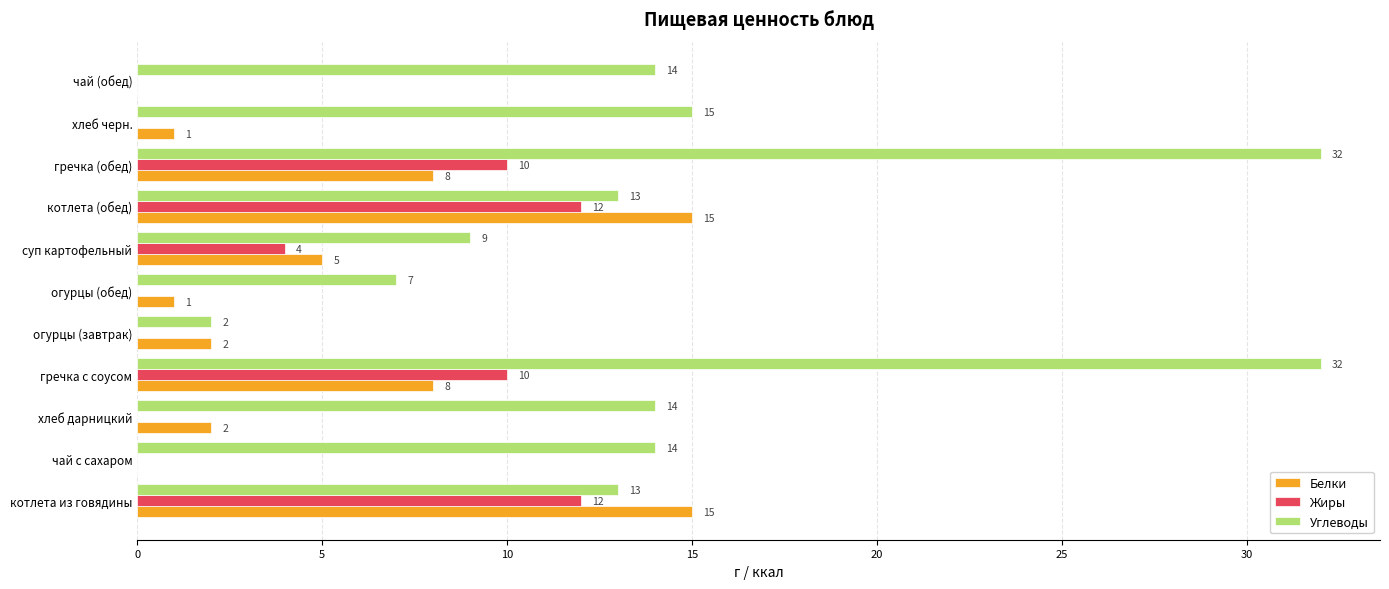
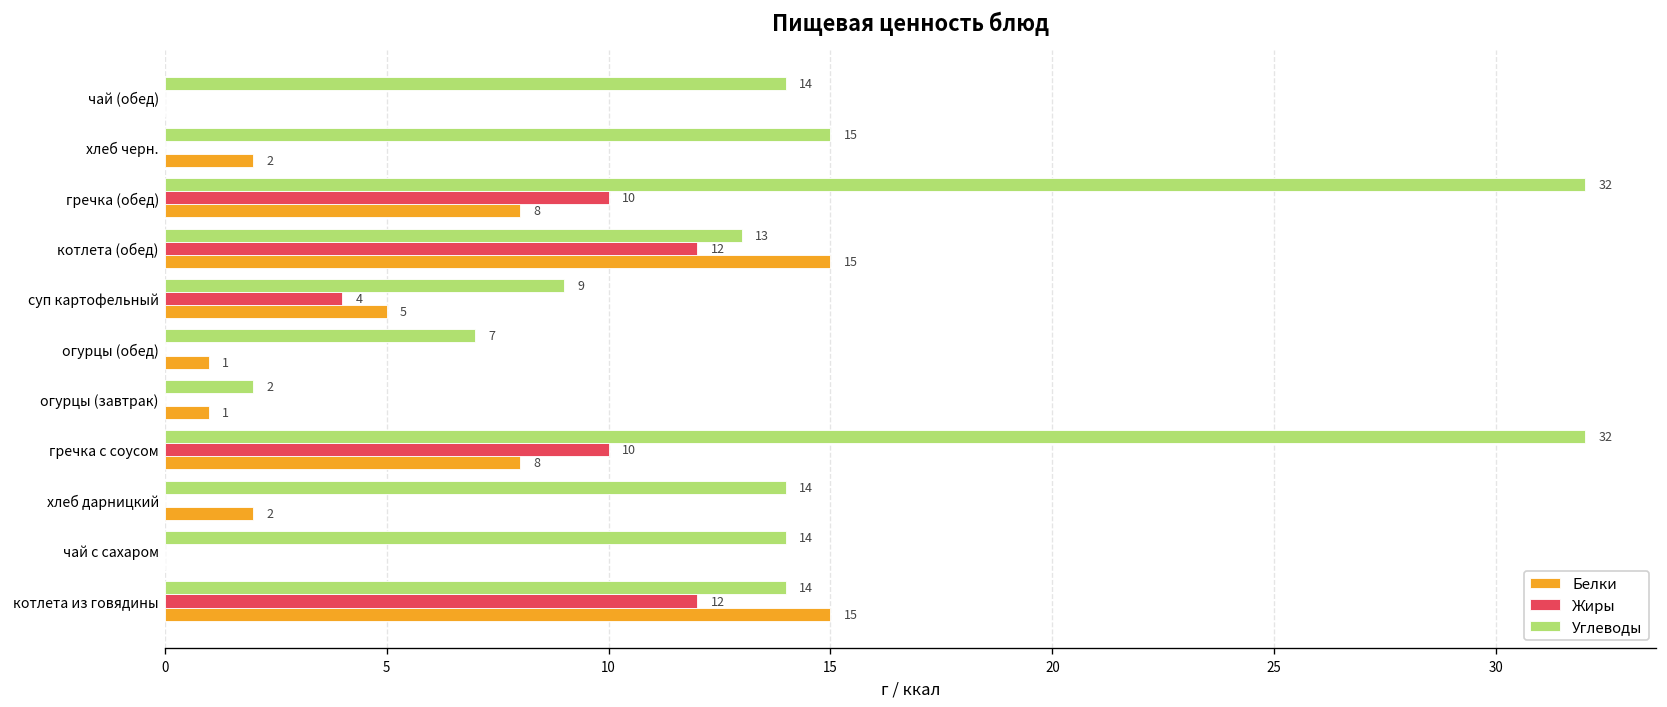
Белки, хлеб черн.: 1 -> 2
Белки, огурцы (завтрак): 2 -> 1
Углеводы, котлета из говядины: 13 -> 14
